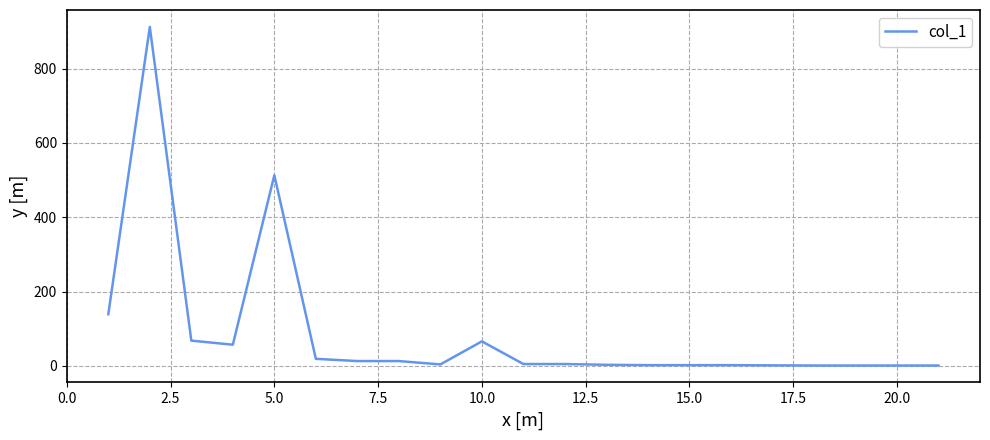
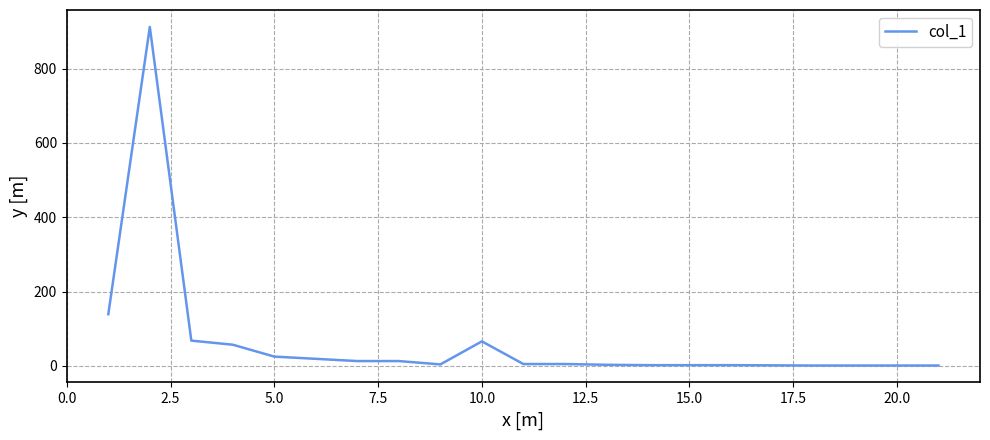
5.0: 510 -> 30
